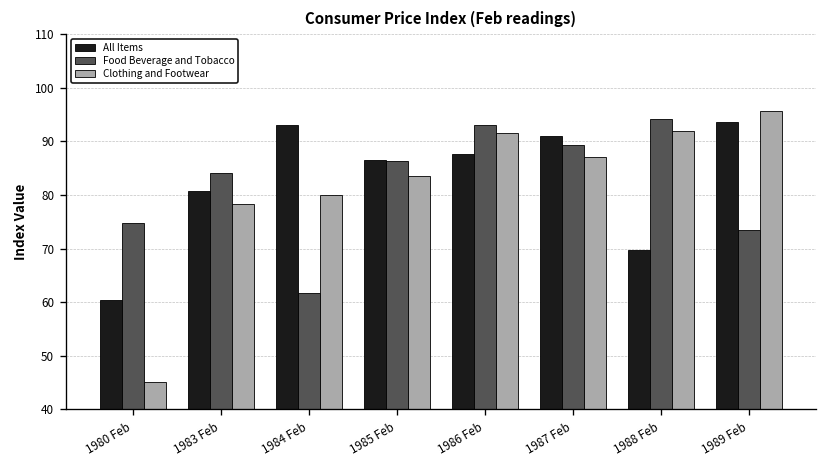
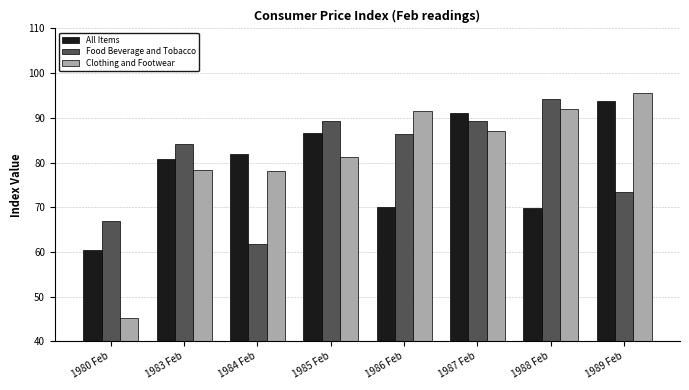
Food Beverage and Tobacco, 1980 Feb: 75 -> 67
All Items, 1984 Feb: 93 -> 82
Clothing and Footwear, 1984 Feb: 80 -> 78
Food Beverage and Tobacco, 1985 Feb: 86 -> 89
Clothing and Footwear, 1985 Feb: 84 -> 81
All Items, 1986 Feb: 88 -> 70
Food Beverage and Tobacco, 1986 Feb: 93 -> 86
